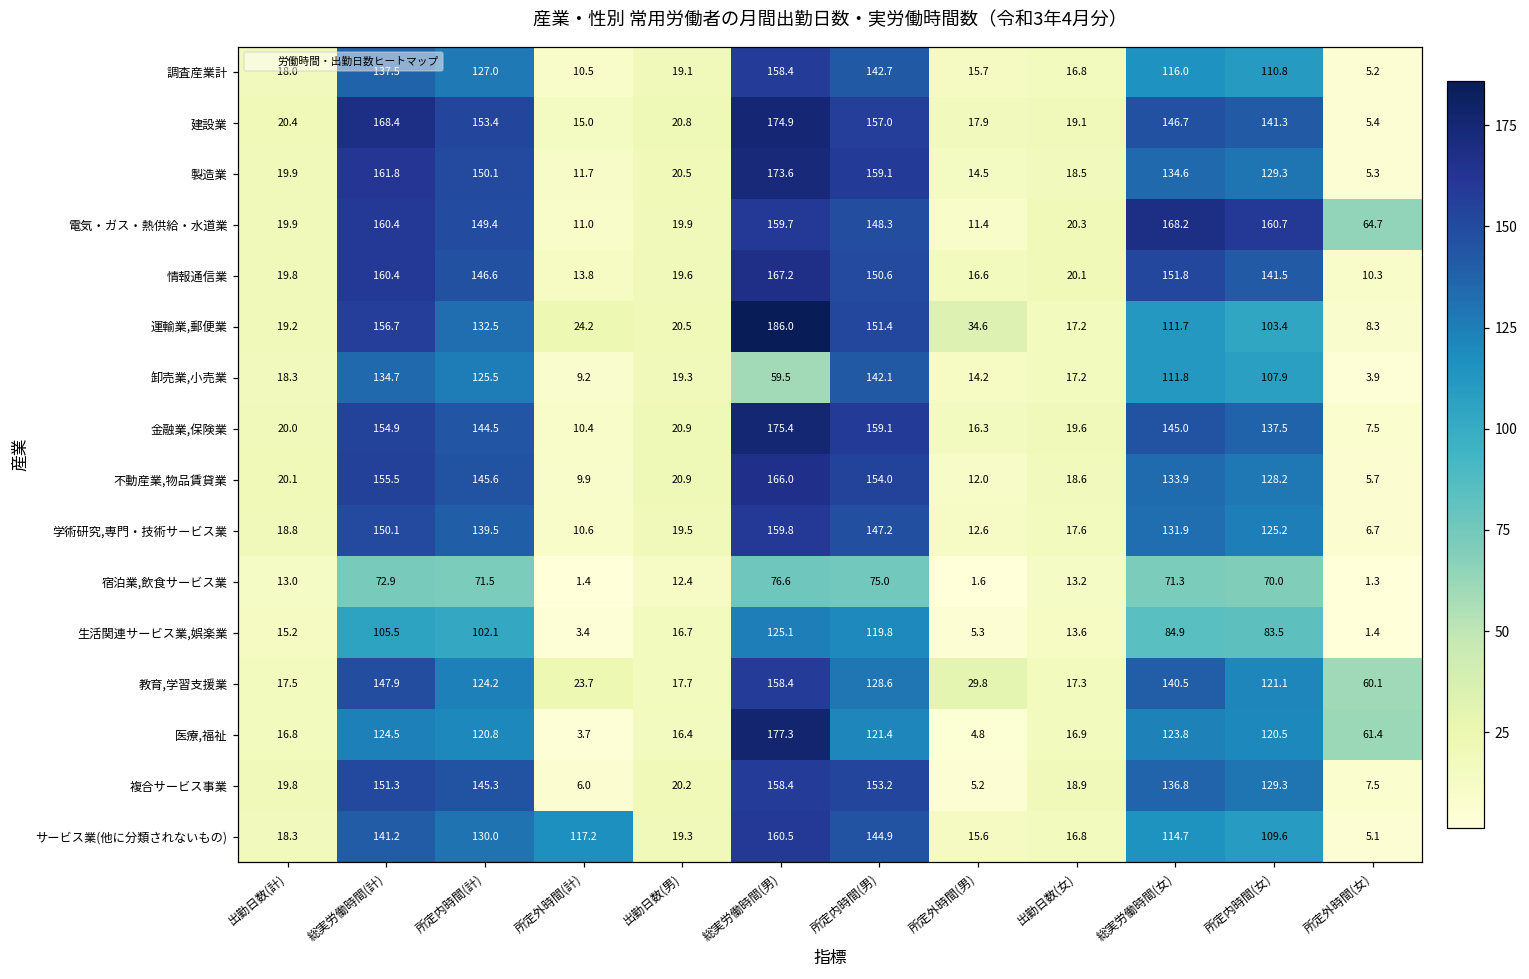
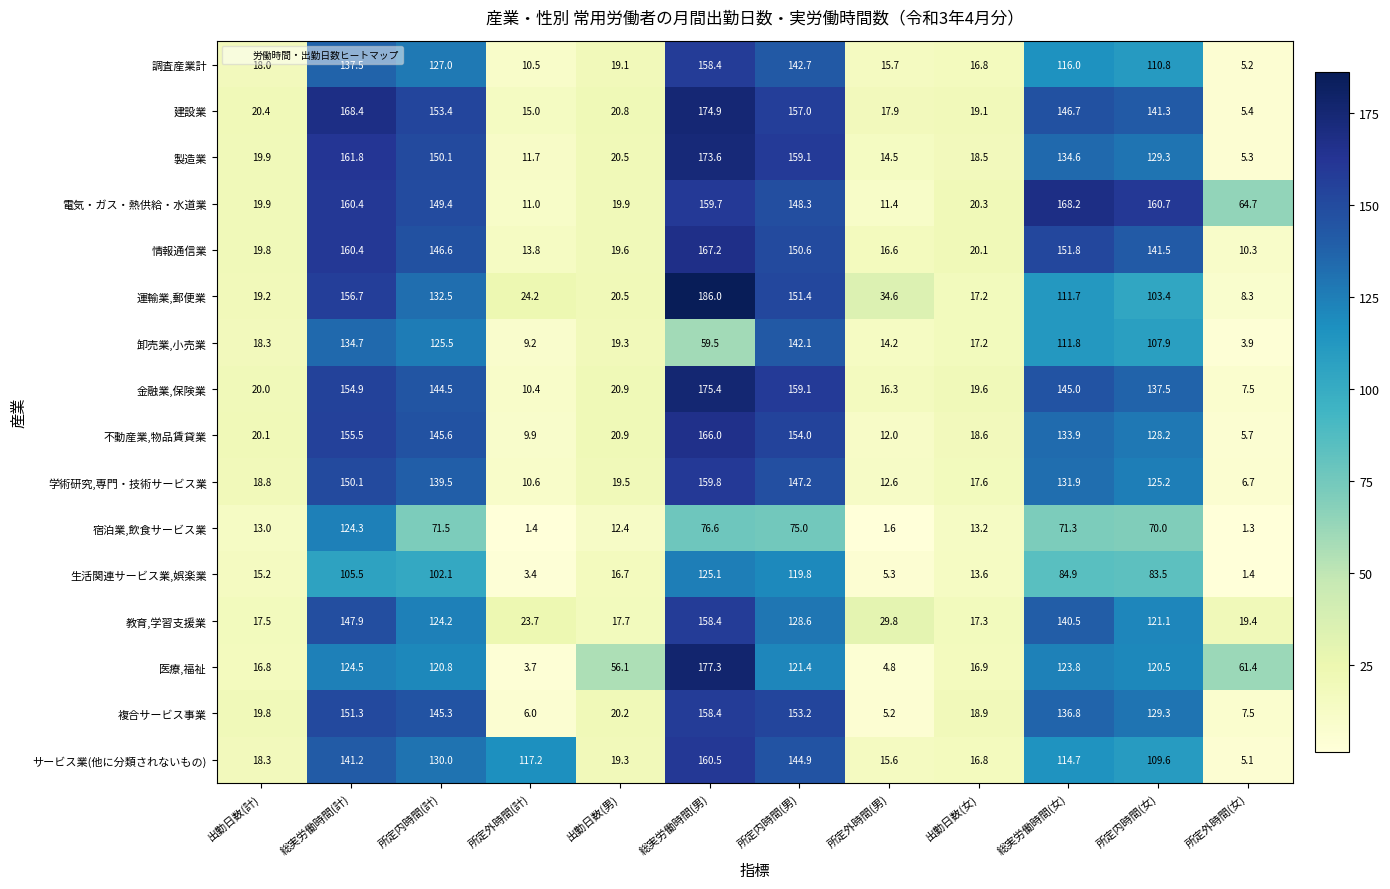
宿泊業,飲食サービス業, 総実労働時間(計): 72.9 -> 124.3
教育,学習支援業, 所定外時間(女): 60.1 -> 19.4
医療,福祉, 出勤日数(男): 16.4 -> 56.1
